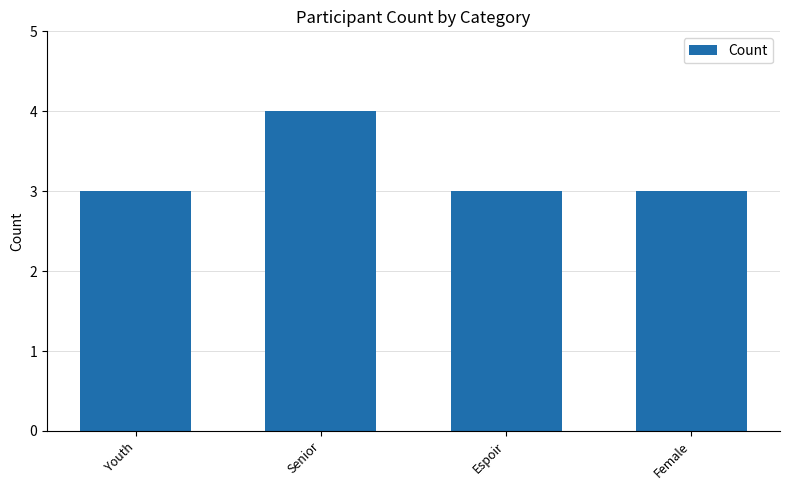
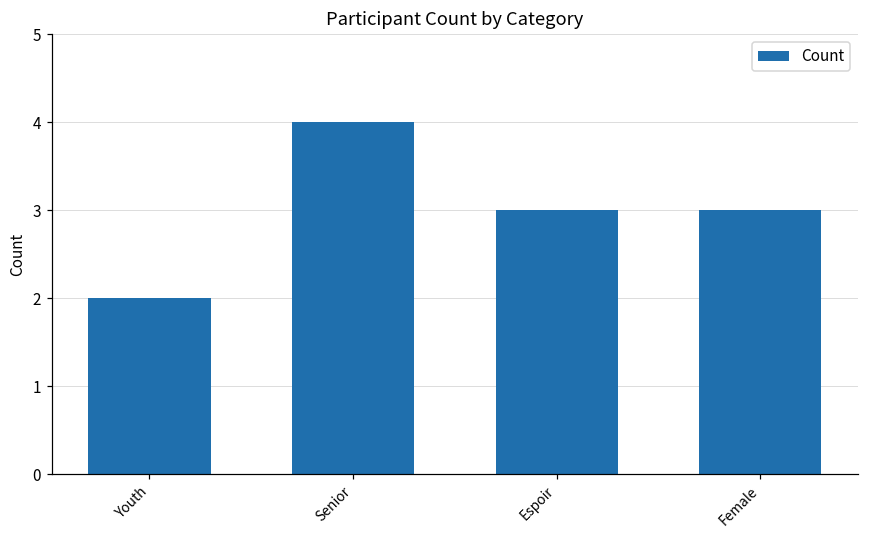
Youth: 3 -> 2
